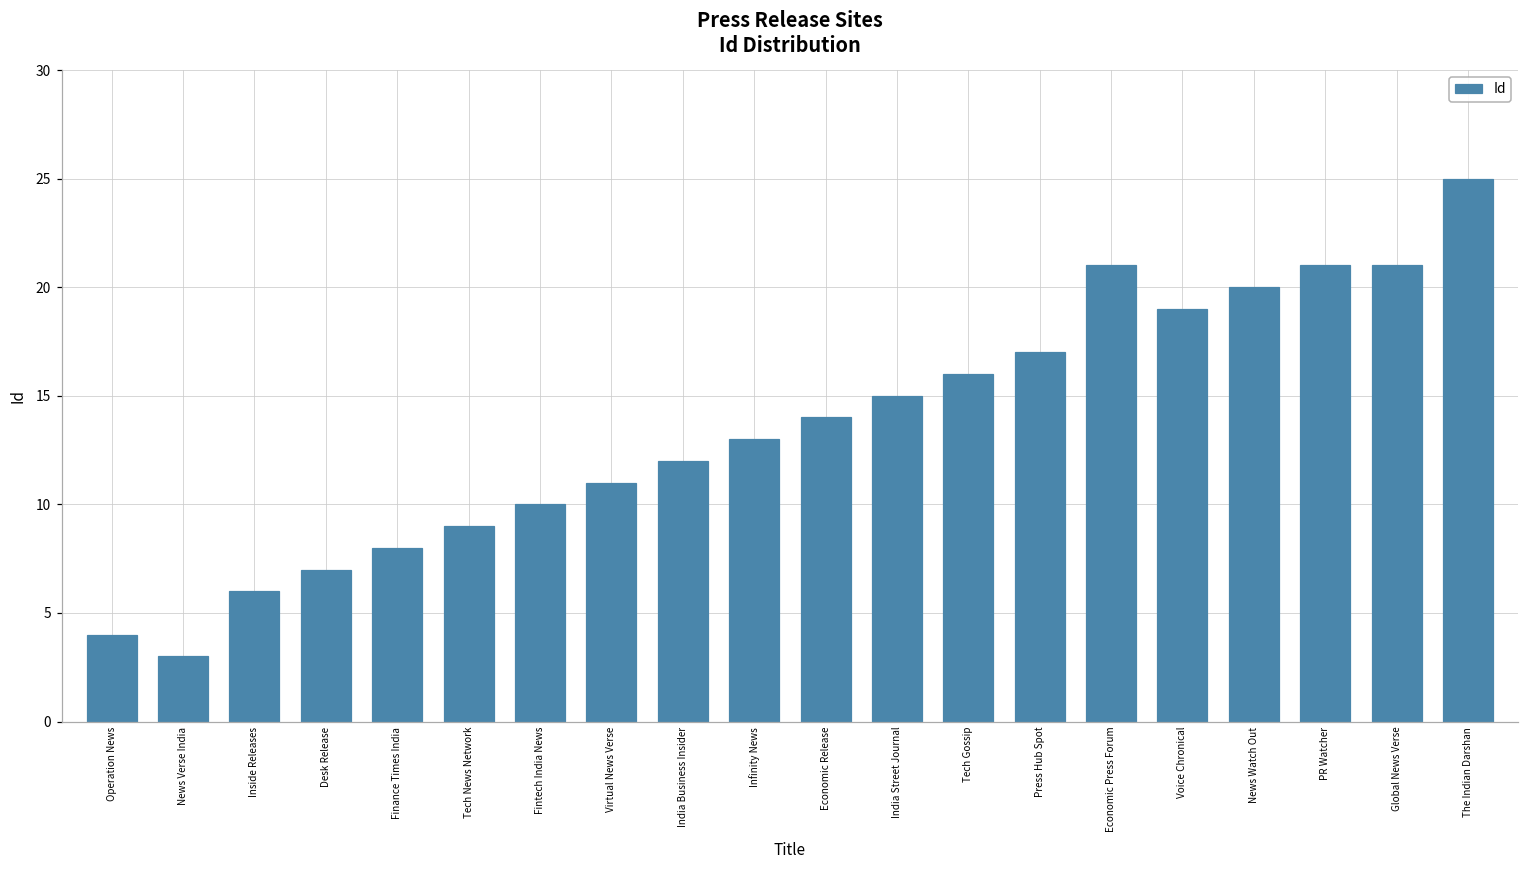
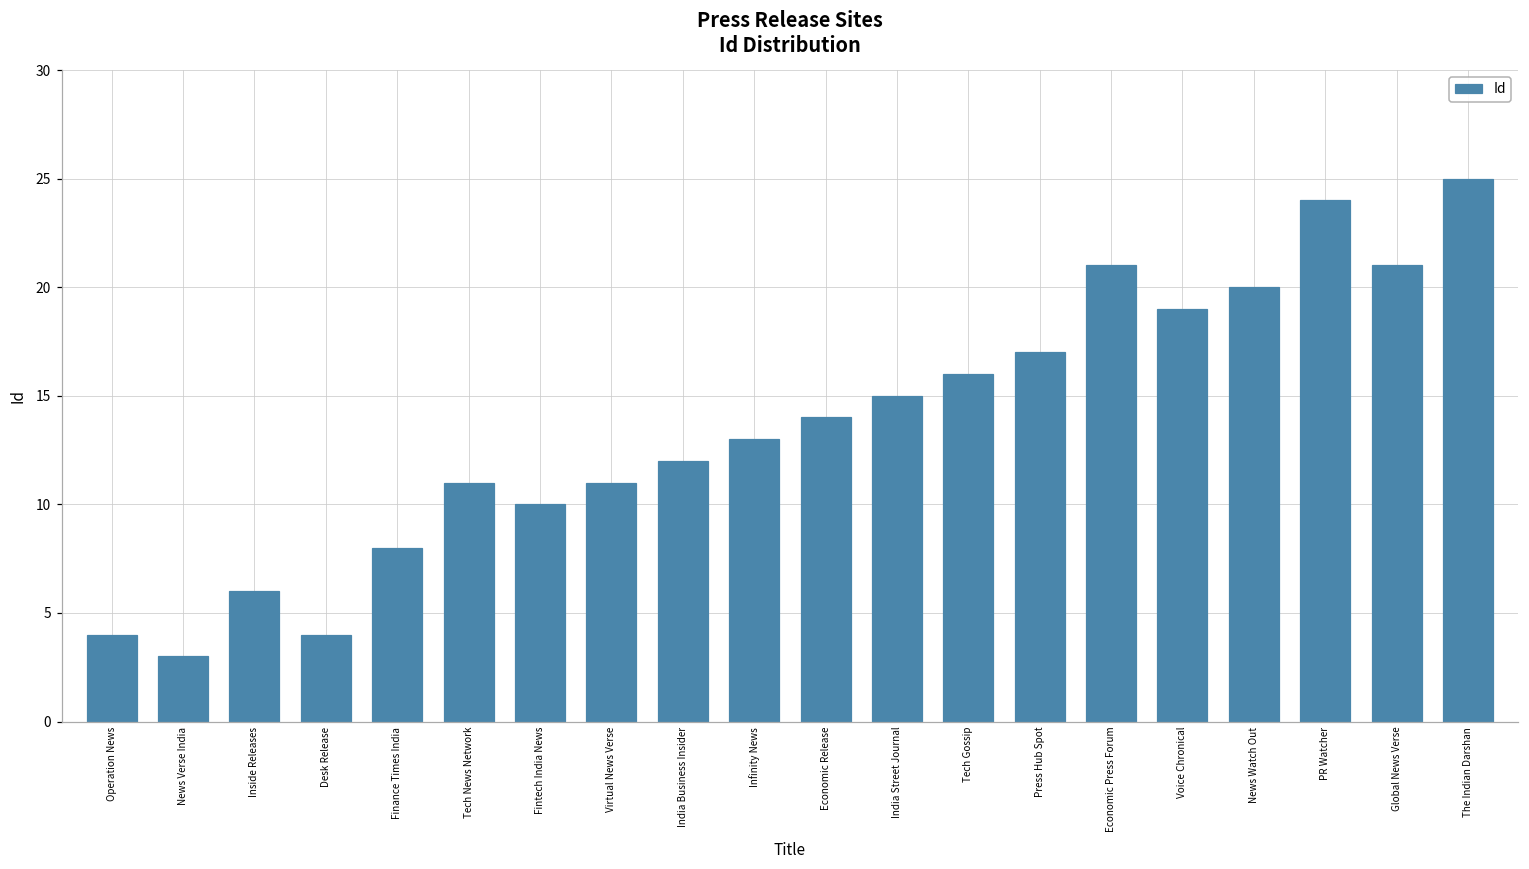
Desk Release: 7 -> 4
Tech News Network: 9 -> 11
PR Watcher: 21 -> 24
